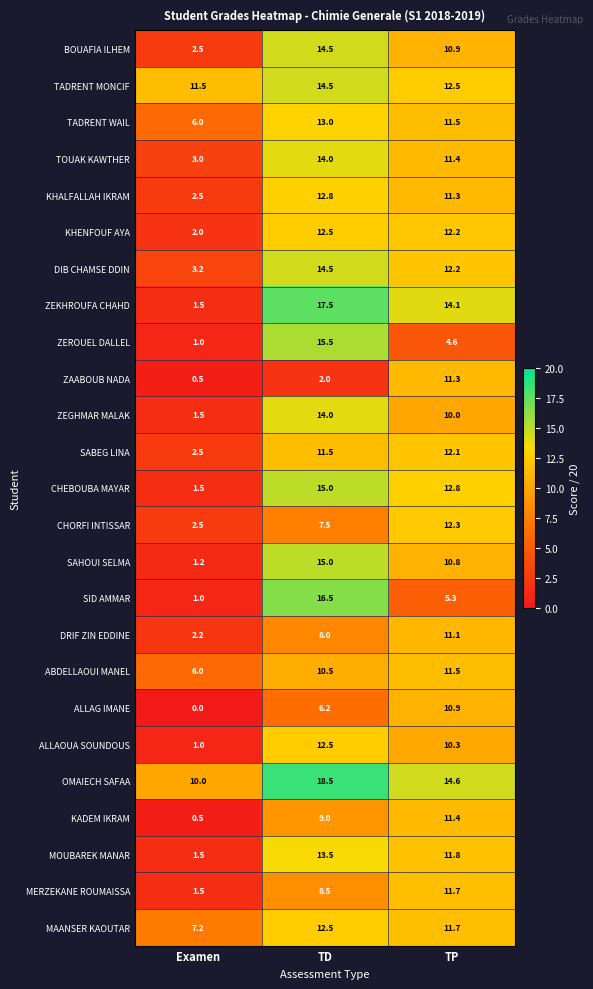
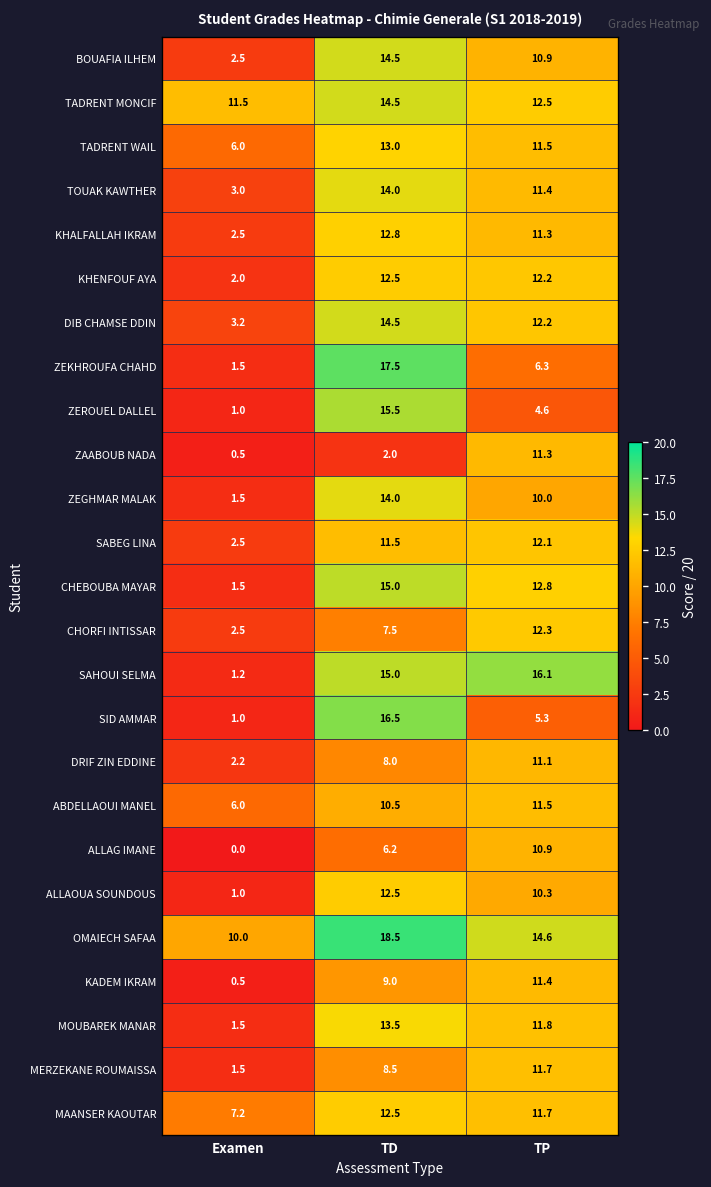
ZEKHROUFA CHAHD, TP: 14.1 -> 6.3
SAHOUI SELMA, TP: 10.8 -> 16.1
